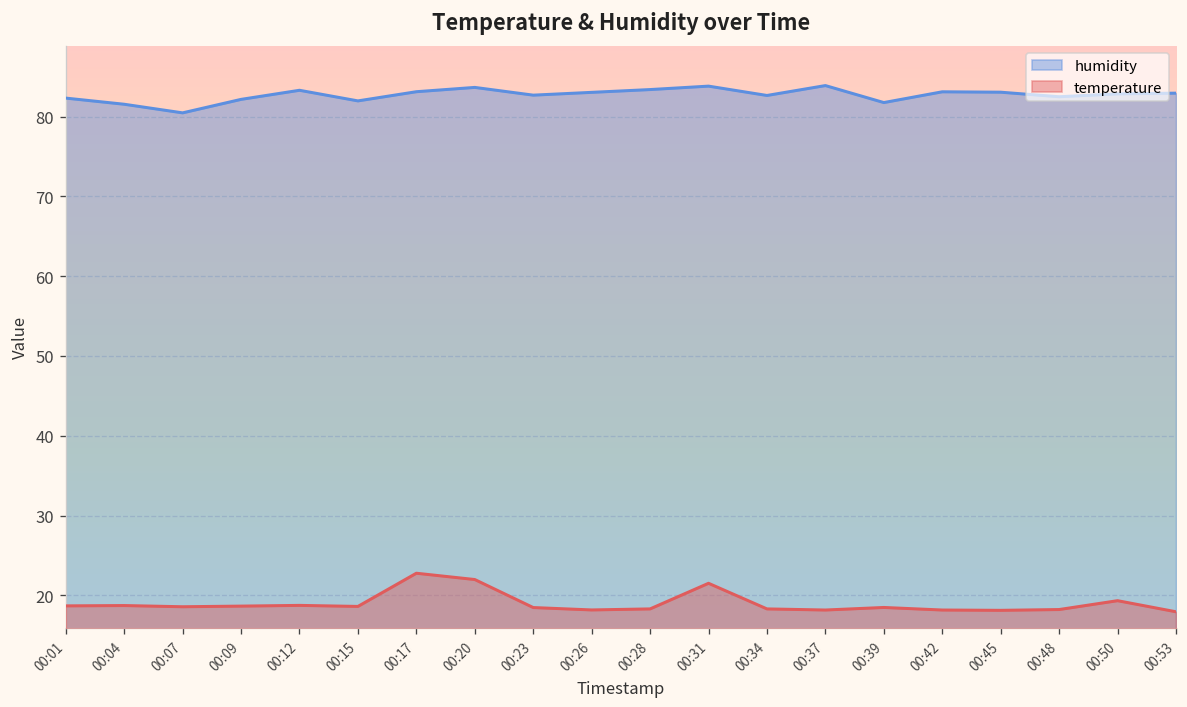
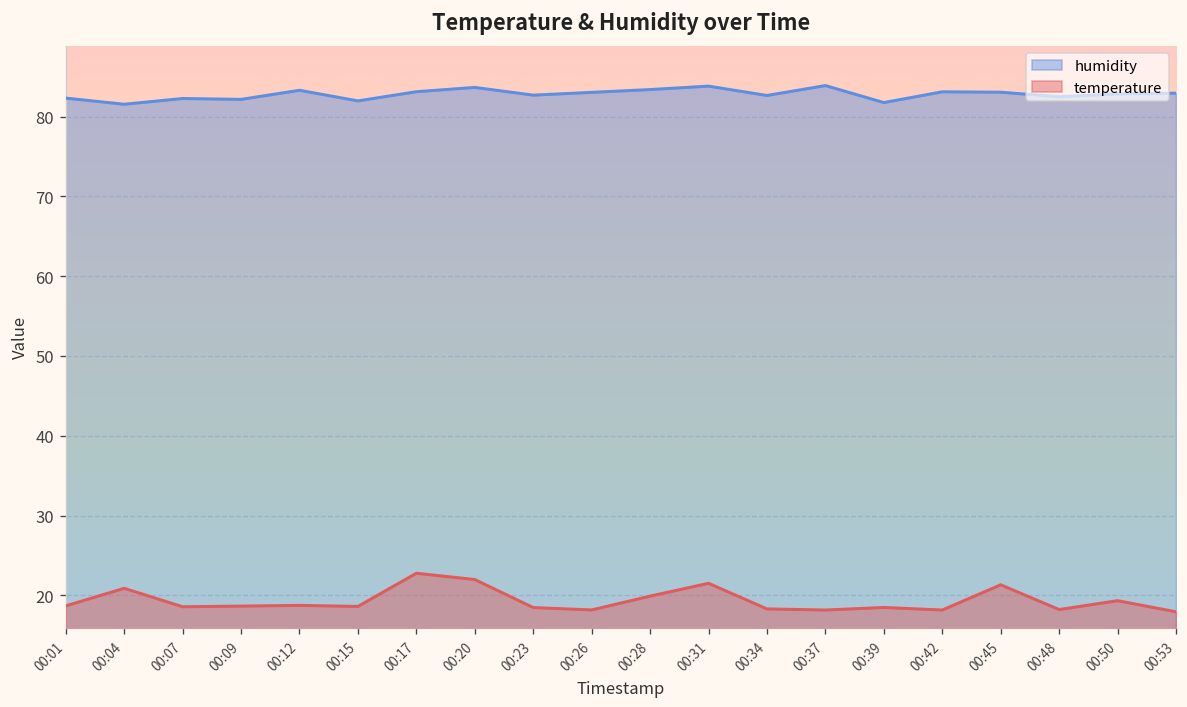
temperature, 00:04: 19 -> 21
humidity, 00:07: 80 -> 82
temperature, 00:28: 18 -> 20
temperature, 00:45: 18 -> 21
